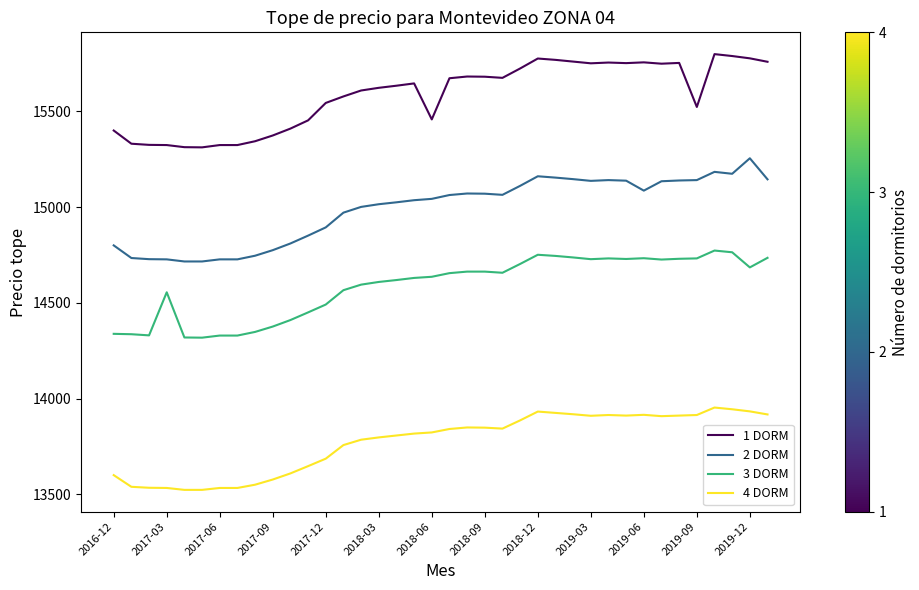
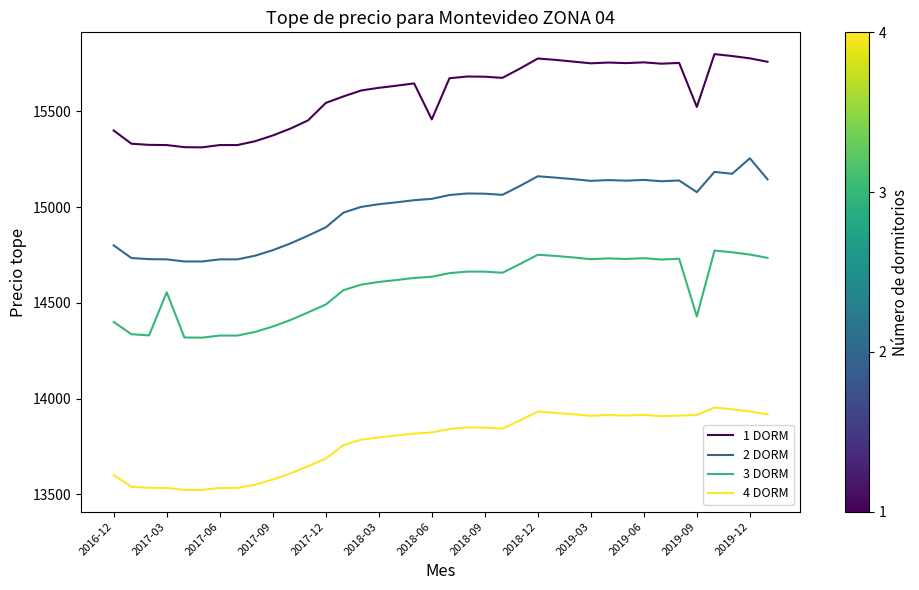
3 DORM, 2016-12: 14340 -> 14400
2 DORM, 2019-06: 15090 -> 15140
2 DORM, 2019-09: 15140 -> 15080
3 DORM, 2019-09: 14730 -> 14430
3 DORM, 2019-12: 14690 -> 14750
